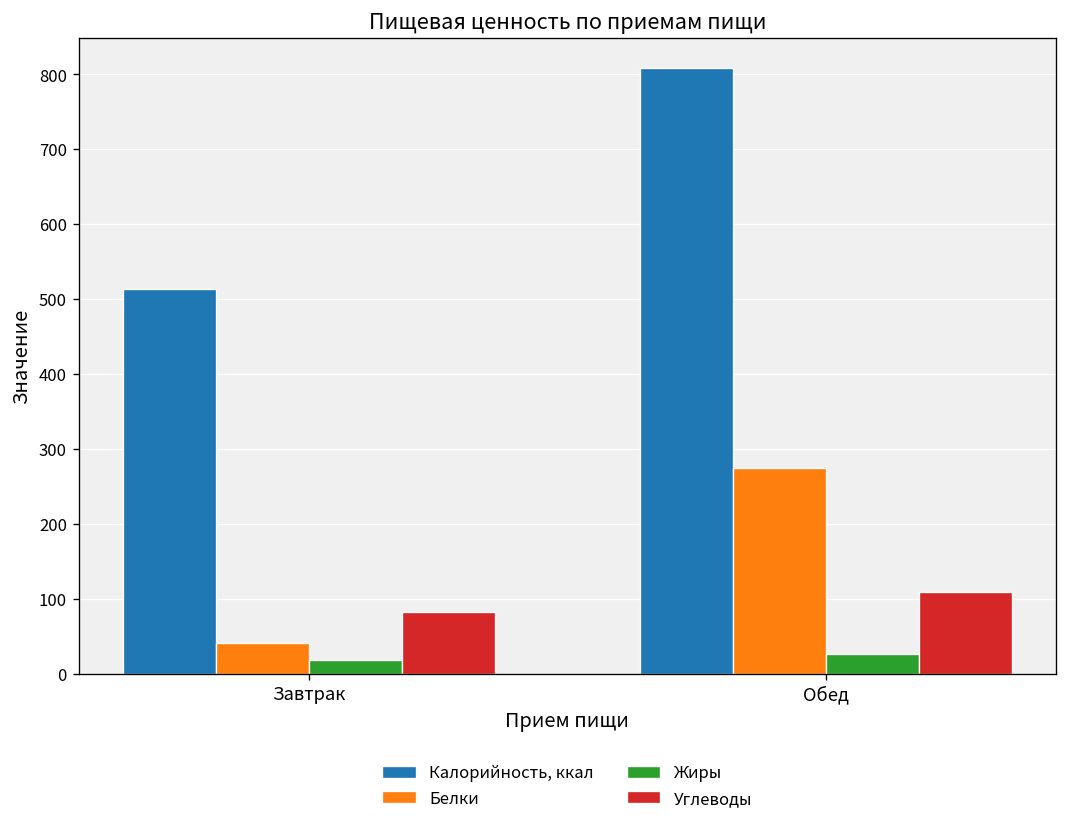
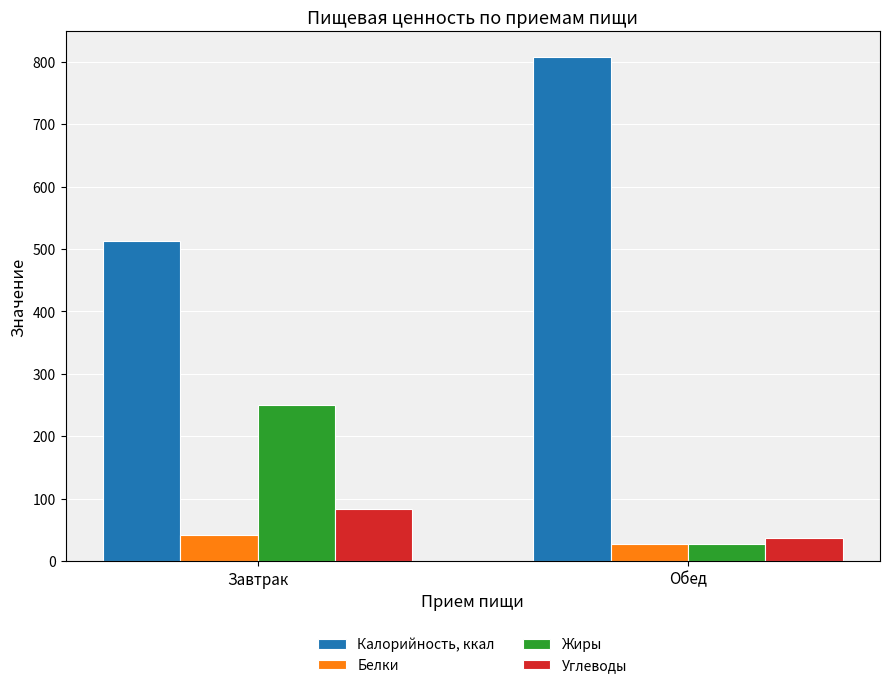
Жиры, Завтрак: 20 -> 250
Белки, Обед: 280 -> 30
Углеводы, Обед: 110 -> 40
